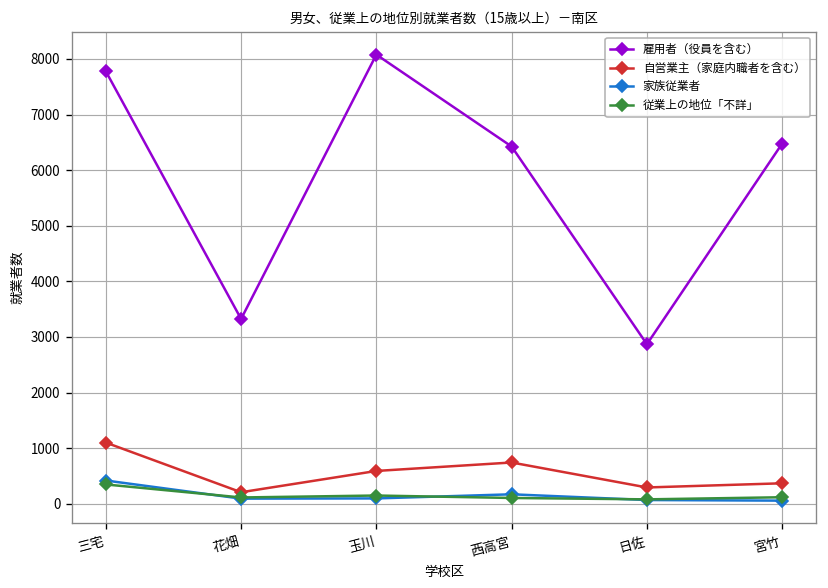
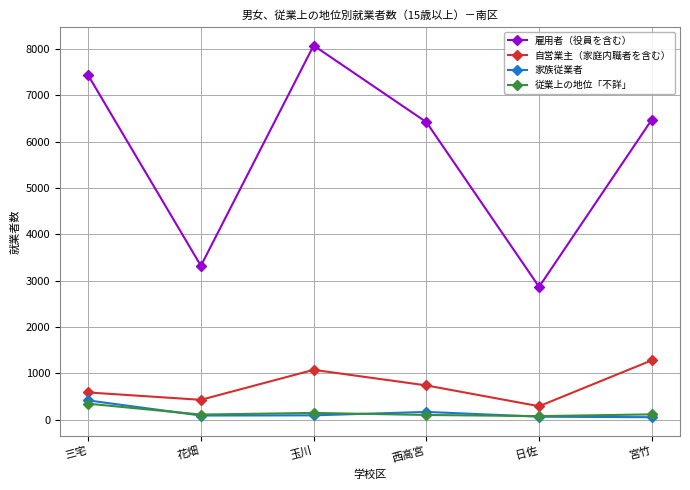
雇用者（役員を含む）, 三宅: 7800 -> 7400
自営業主（家庭内職者を含む）, 三宅: 1100 -> 600
自営業主（家庭内職者を含む）, 花畑: 200 -> 400
自営業主（家庭内職者を含む）, 玉川: 600 -> 1100
自営業主（家庭内職者を含む）, 宮竹: 400 -> 1300
